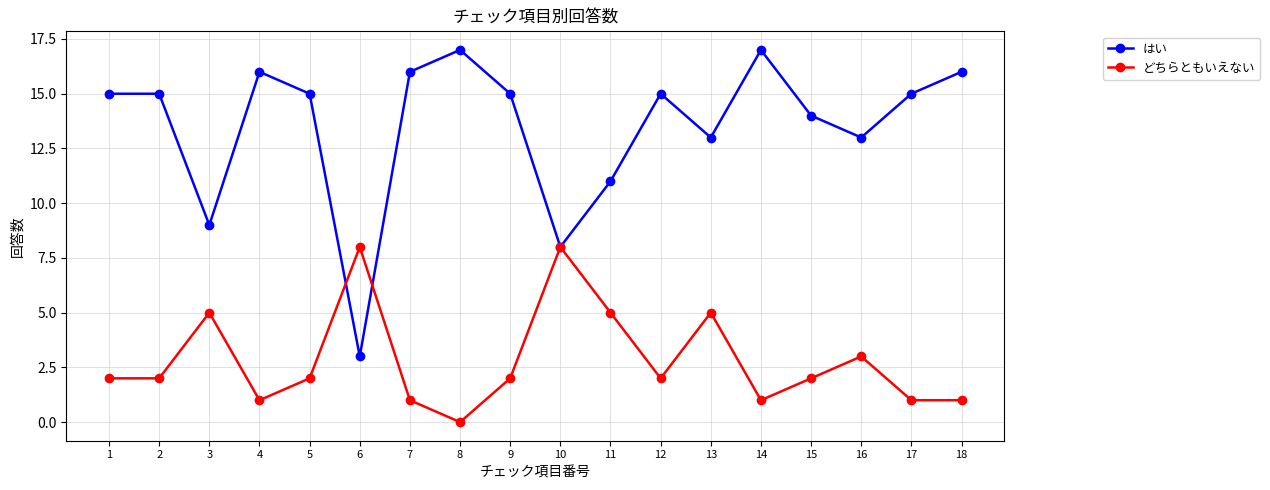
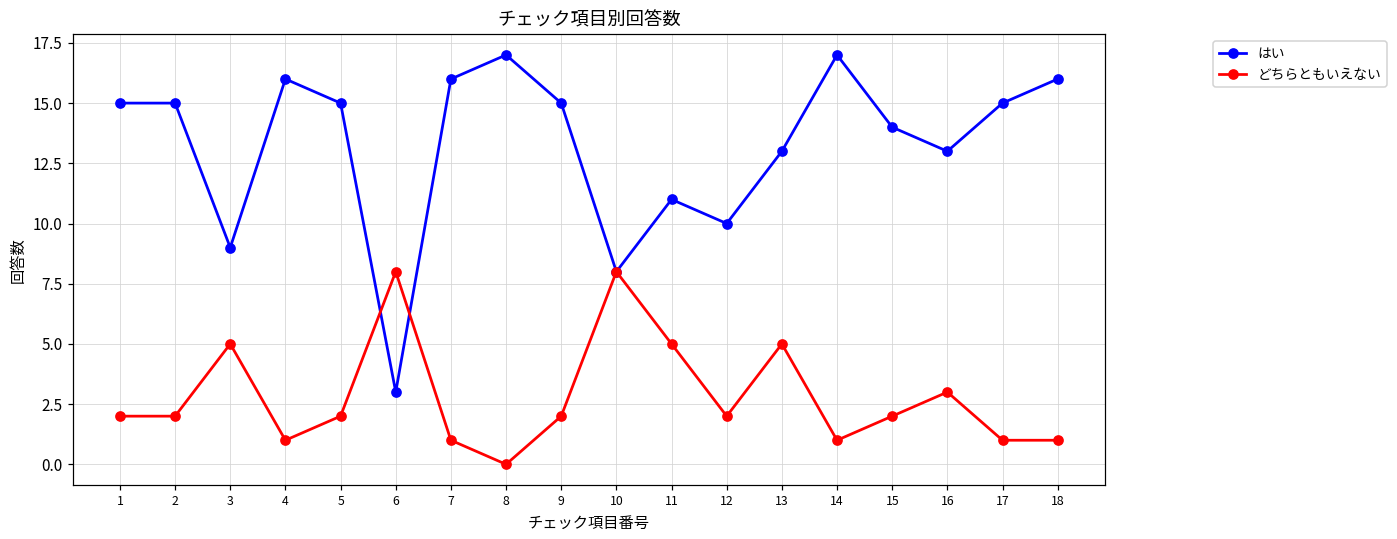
はい, 12: 15 -> 10
